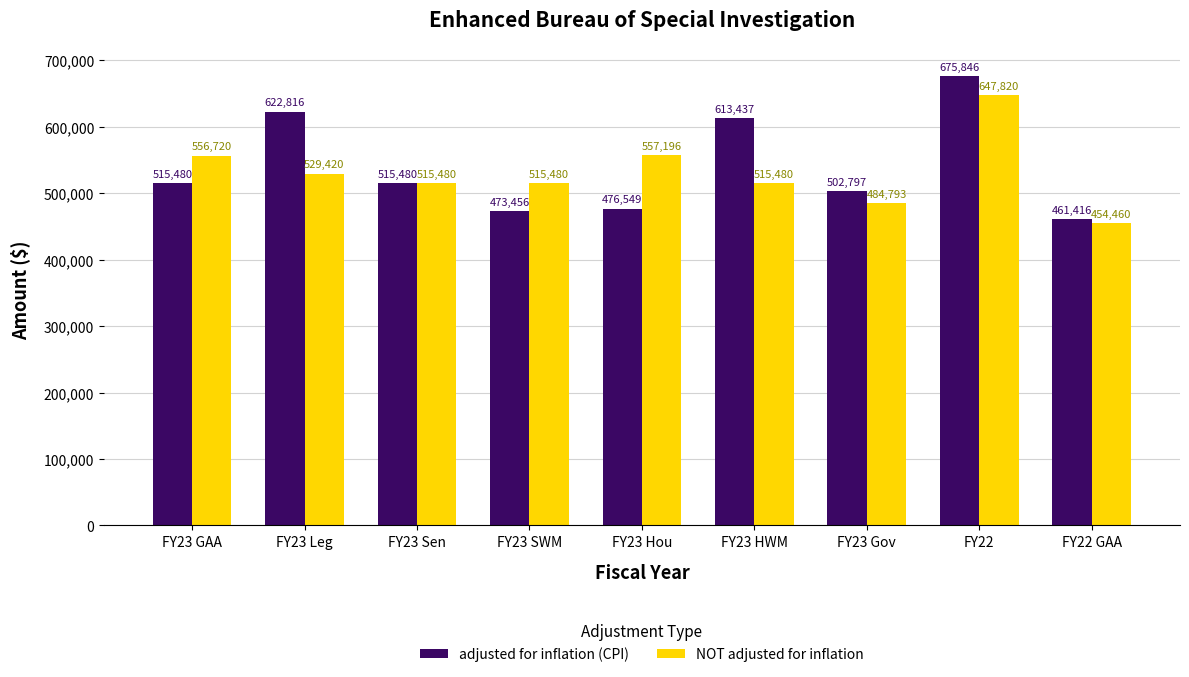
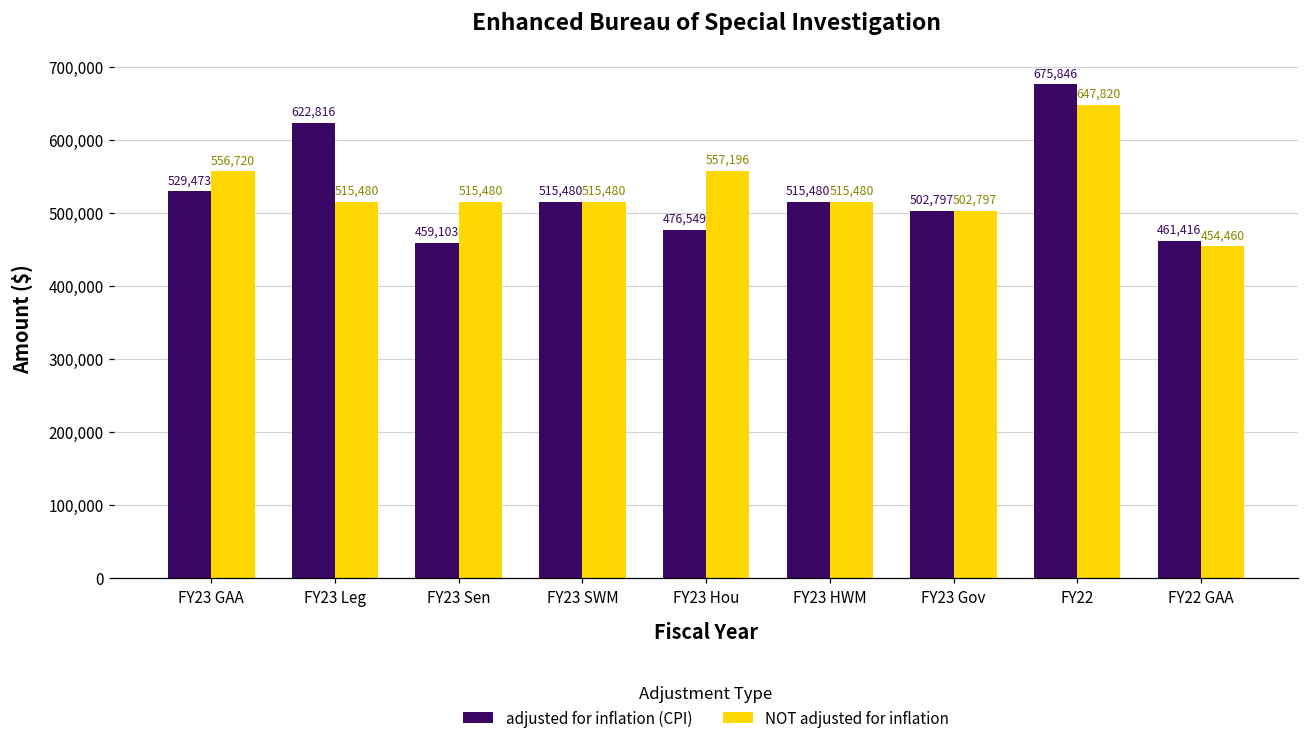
adjusted for inflation (CPI), FY23 GAA: 515,480 -> 529,473
NOT adjusted for inflation, FY23 Leg: 529,420 -> 515,480
adjusted for inflation (CPI), FY23 Sen: 515,480 -> 459,103
adjusted for inflation (CPI), FY23 SWM: 473,456 -> 515,480
adjusted for inflation (CPI), FY23 HWM: 613,437 -> 515,480
NOT adjusted for inflation, FY23 Gov: 484,793 -> 502,797
